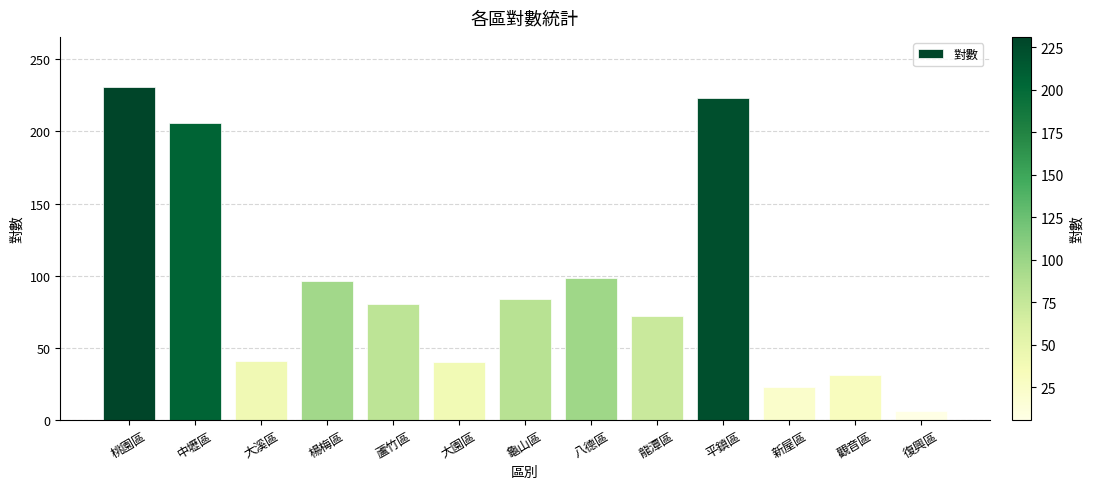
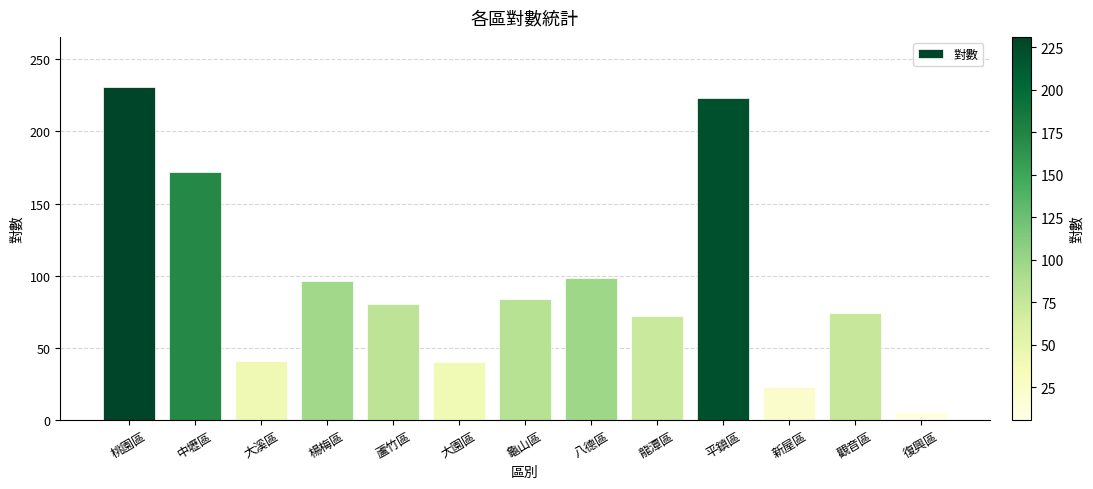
中壢區: 206 -> 172
觀音區: 31 -> 74
